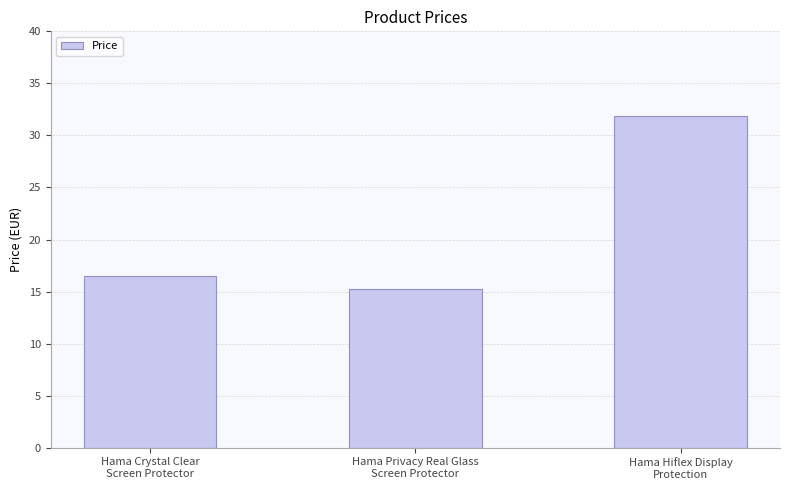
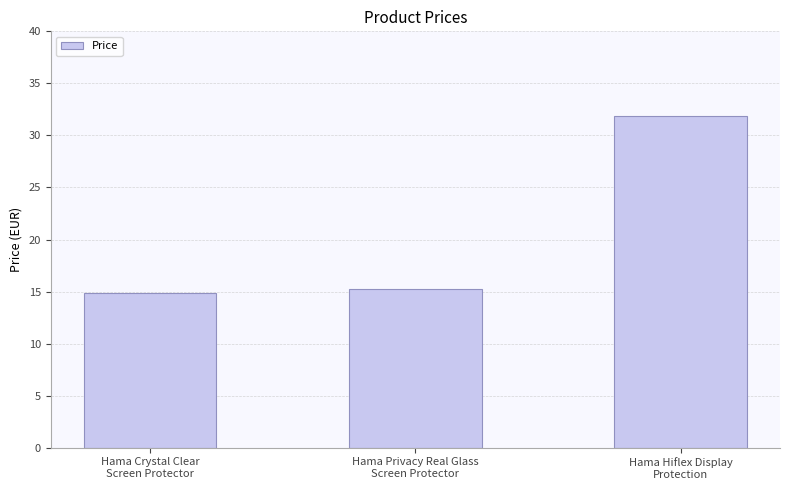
Hama Crystal Clear Screen Protector: 16.5 -> 14.9
